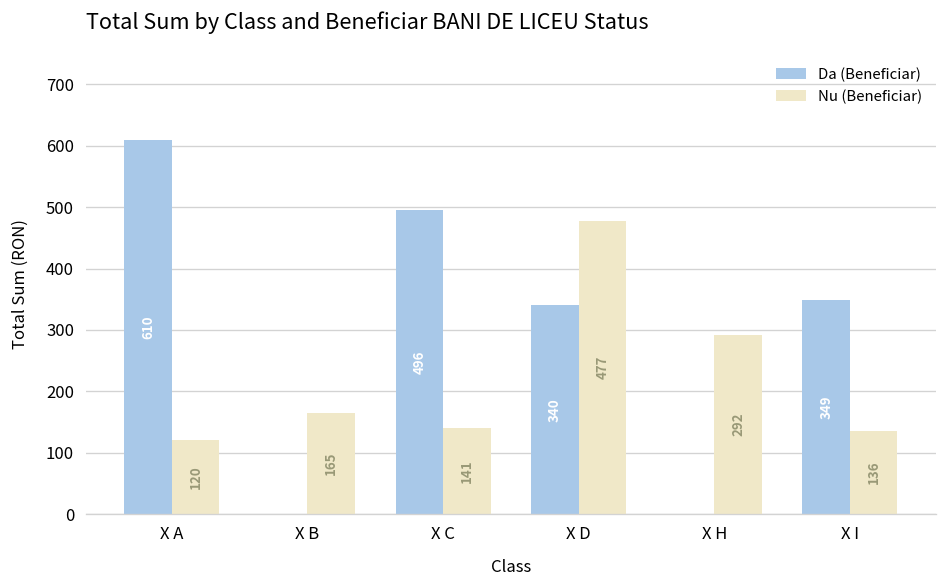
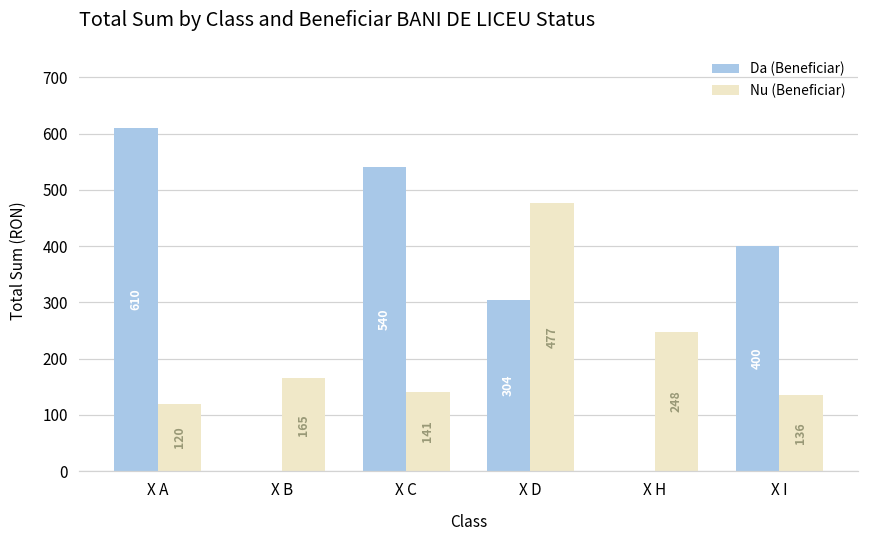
Da (Beneficiar), X C: 496 -> 540
Da (Beneficiar), X D: 340 -> 304
Nu (Beneficiar), X H: 292 -> 248
Da (Beneficiar), X I: 349 -> 400
